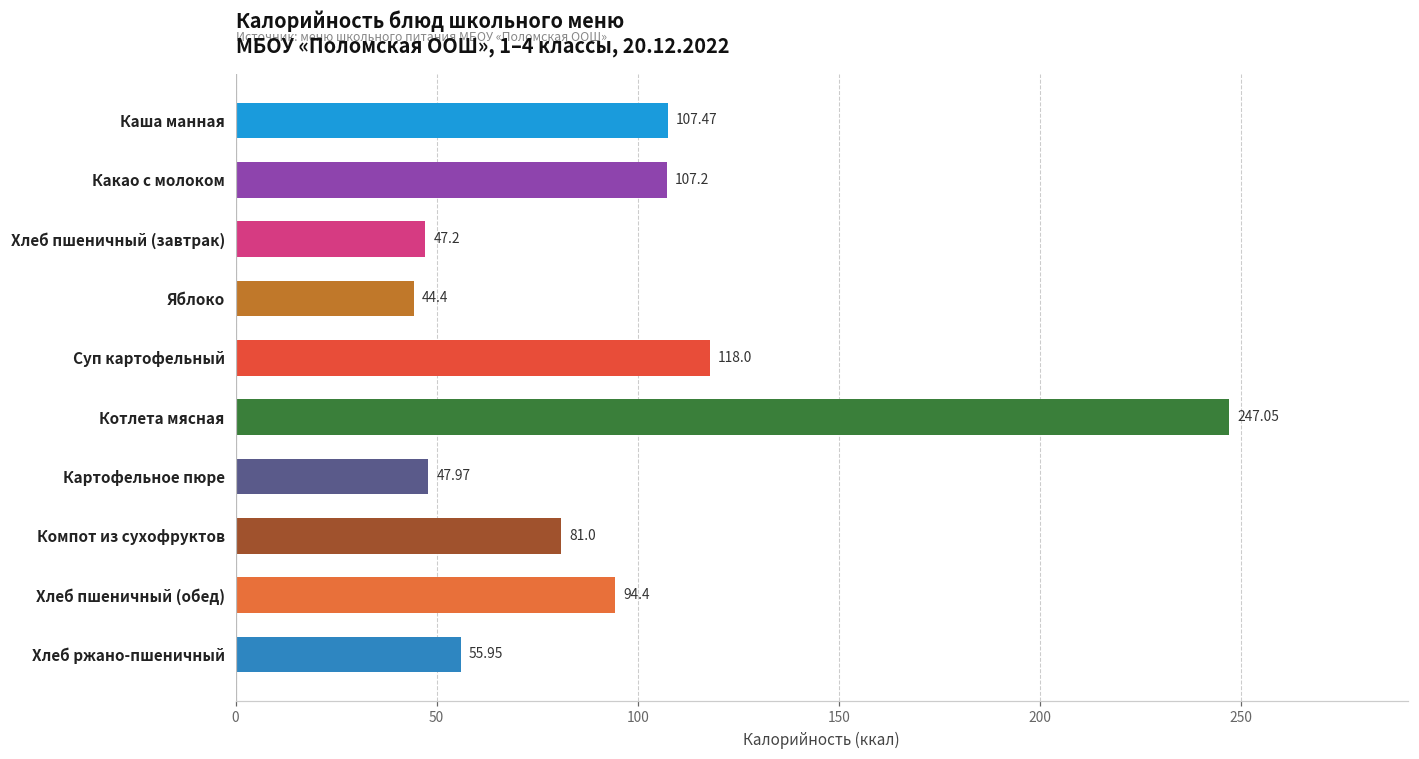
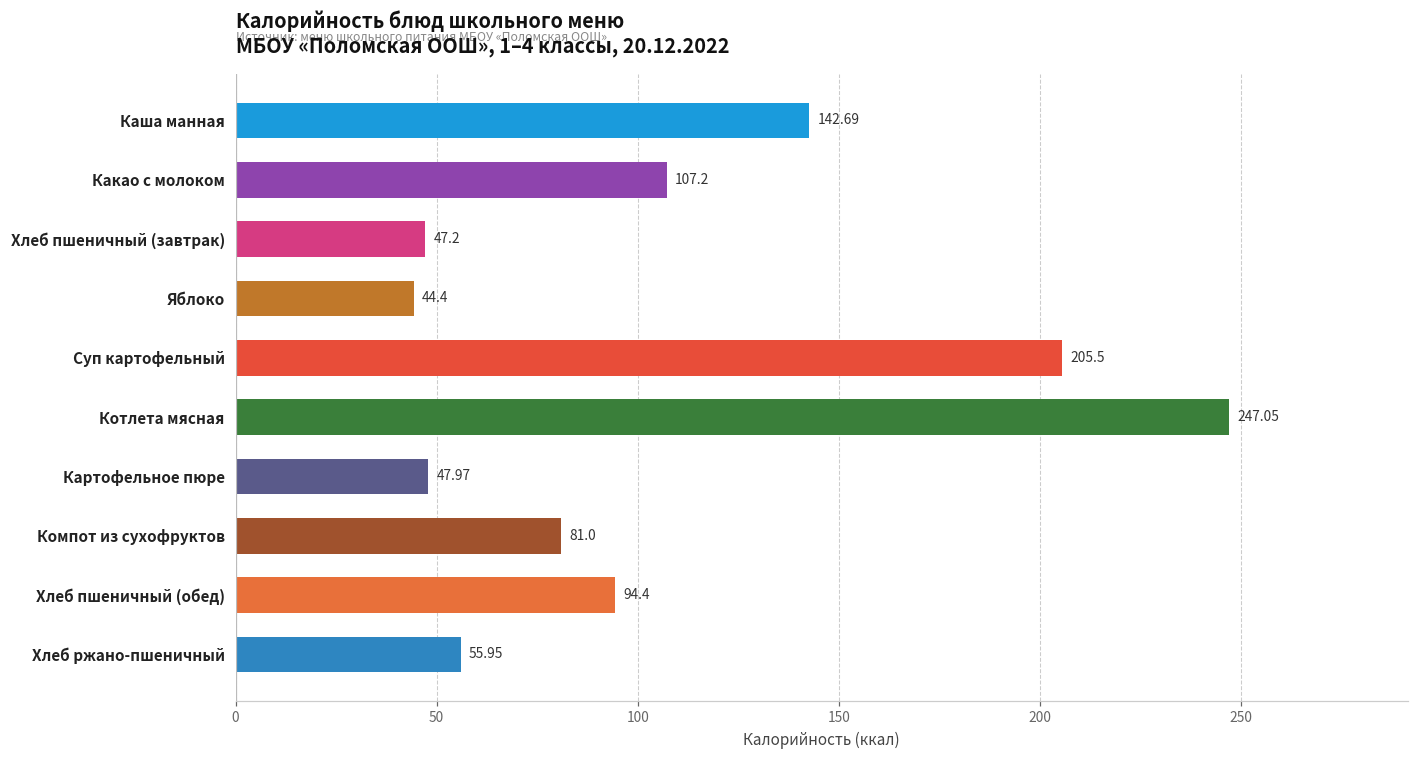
Каша манная: 107.47 -> 142.69
Суп картофельный: 118.0 -> 205.5
